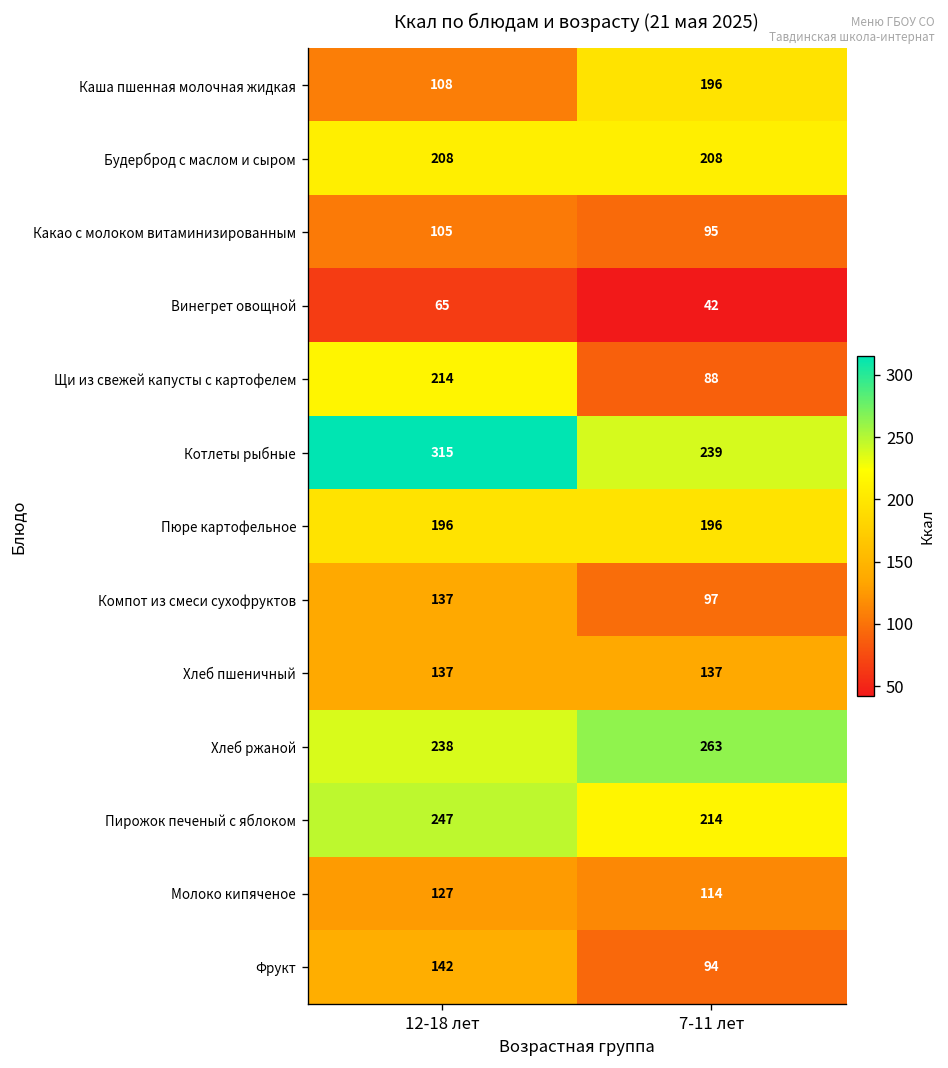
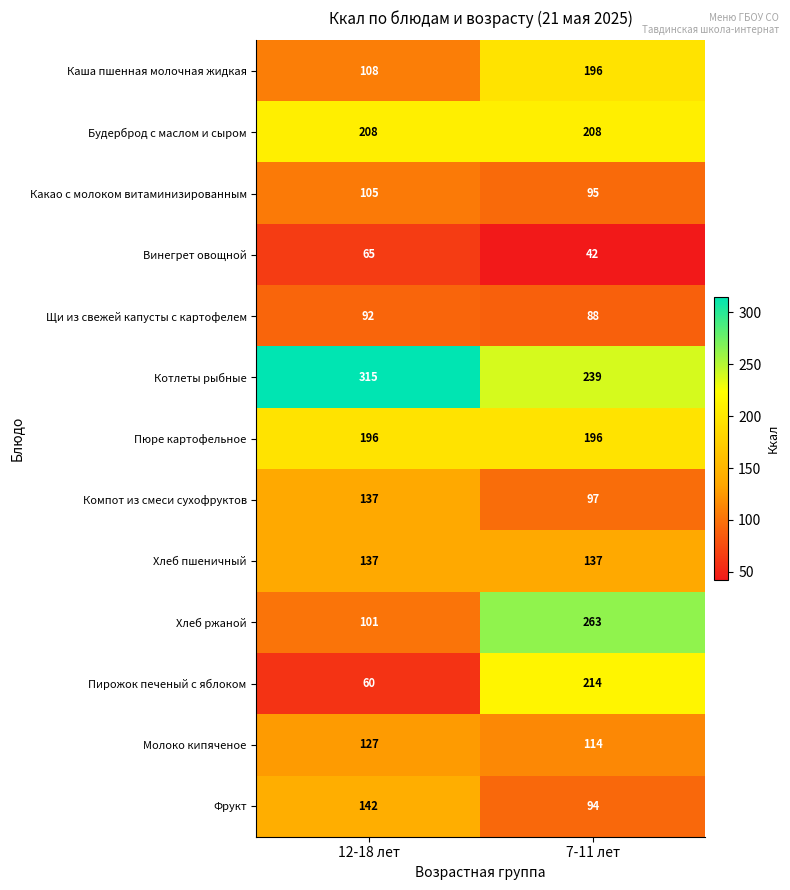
Щи из свежей капусты с картофелем, 12-18 лет: 214 -> 92
Хлеб ржаной, 12-18 лет: 238 -> 101
Пирожок печеный с яблоком, 12-18 лет: 247 -> 60
